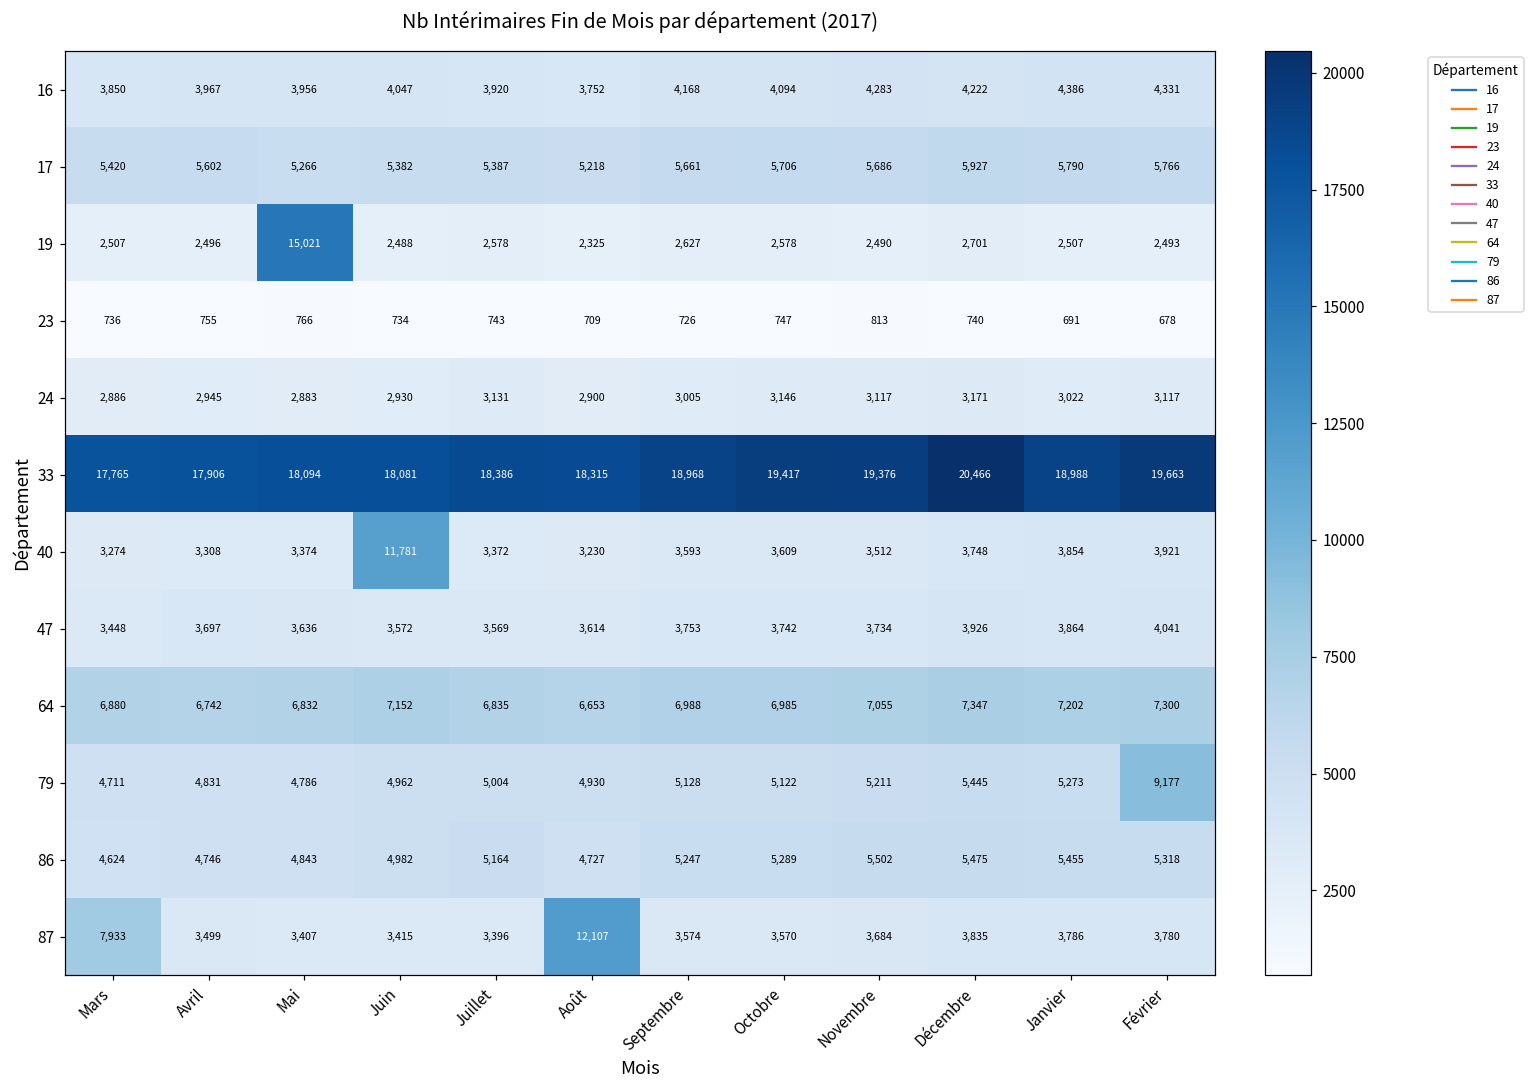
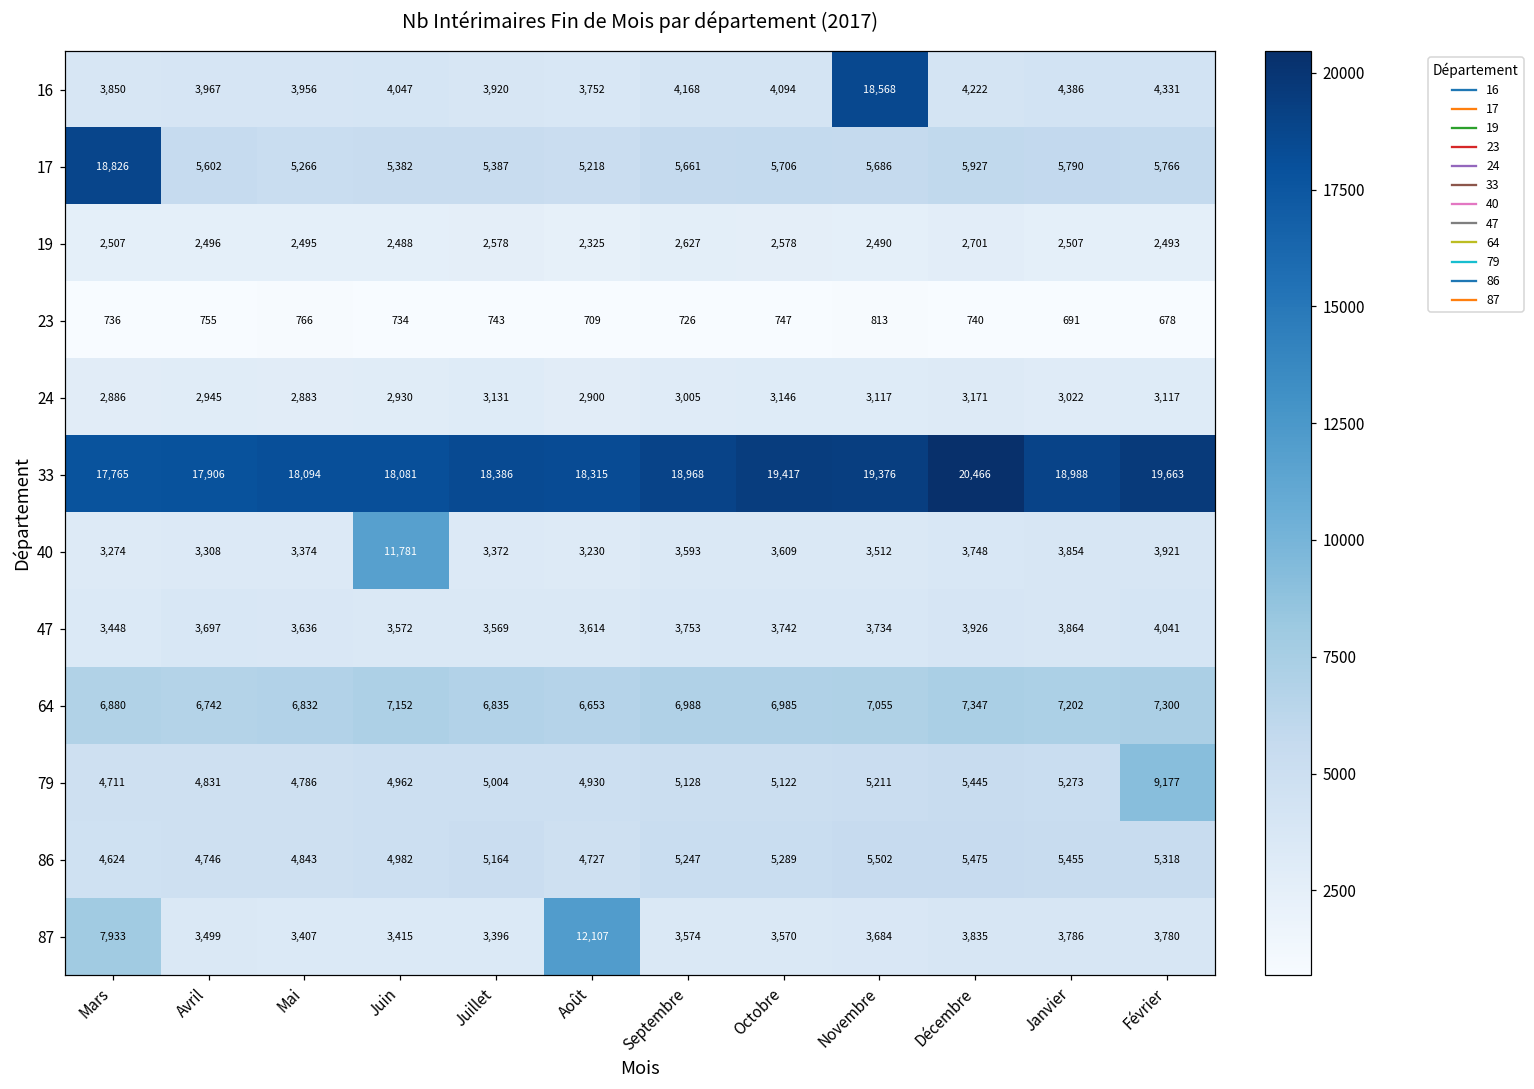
16, Novembre: 4,283 -> 18,568
17, Mars: 5,420 -> 18,826
19, Mai: 15,021 -> 2,495
